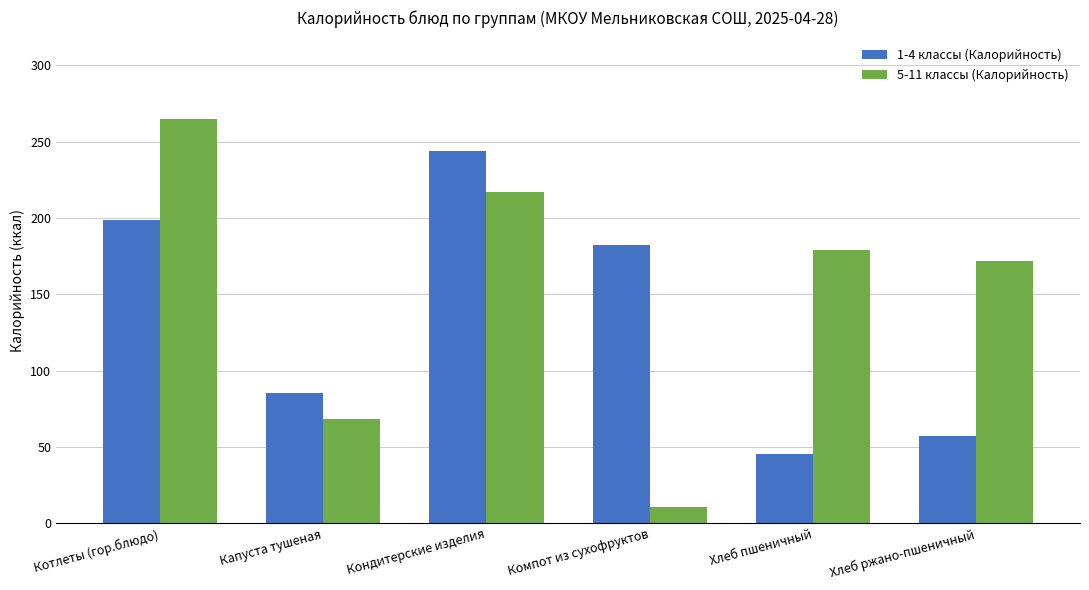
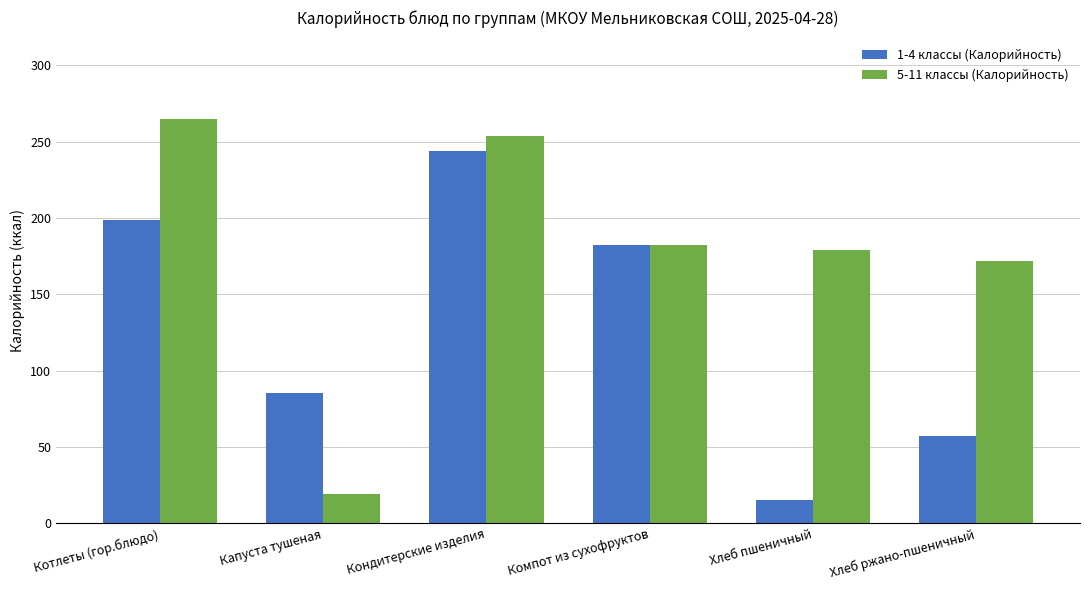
5-11 классы (Калорийность), Капуста тушеная: 68 -> 20
5-11 классы (Калорийность), Кондитерские изделия: 217 -> 253
5-11 классы (Калорийность), Компот из сухофруктов: 11 -> 182
1-4 классы (Калорийность), Хлеб пшеничный: 45 -> 15
